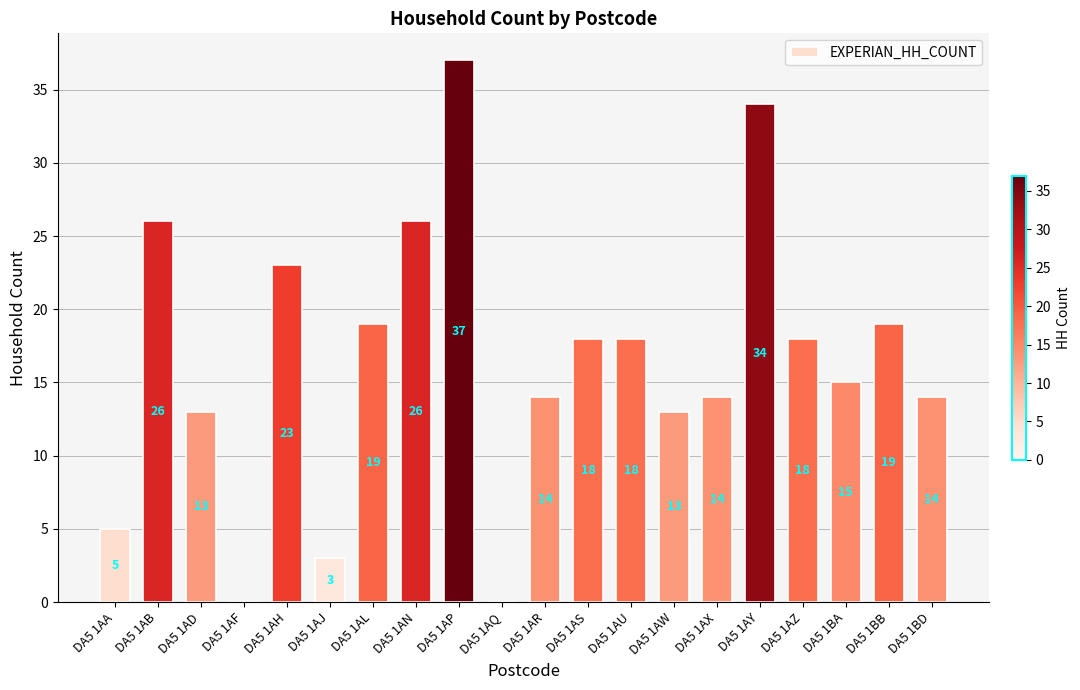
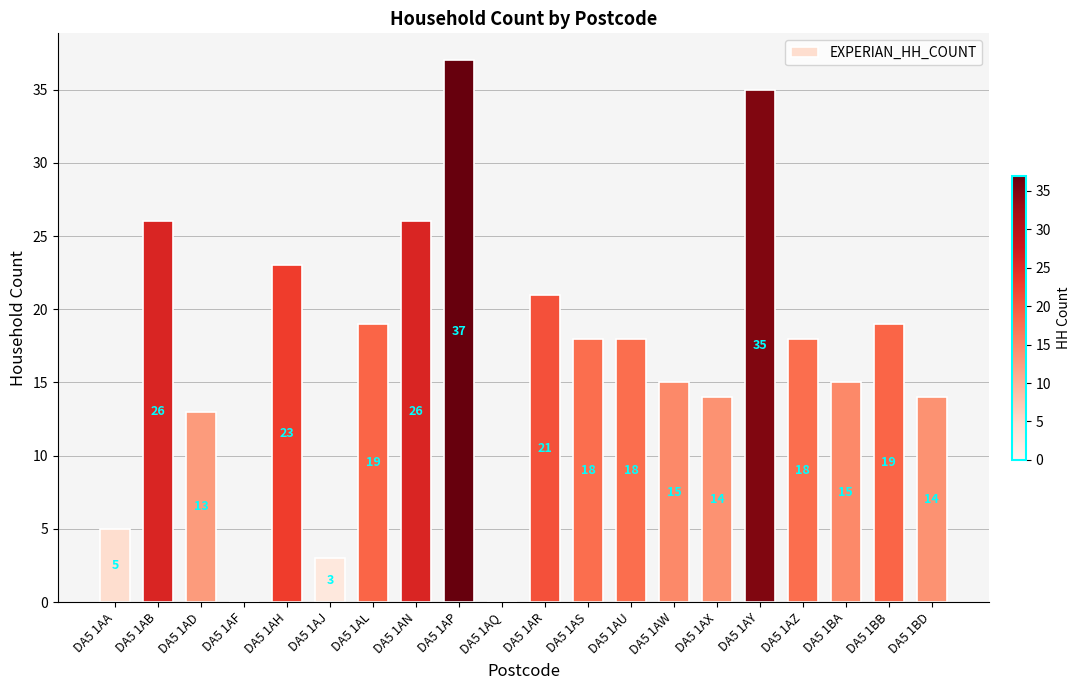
DA5 1AR: 14 -> 21
DA5 1AW: 13 -> 15
DA5 1AY: 34 -> 35
